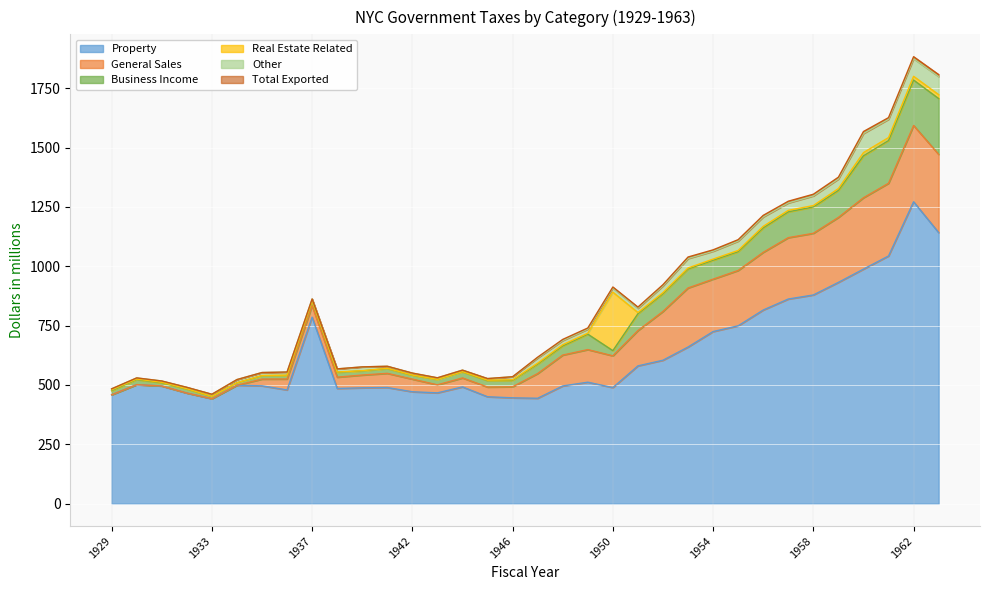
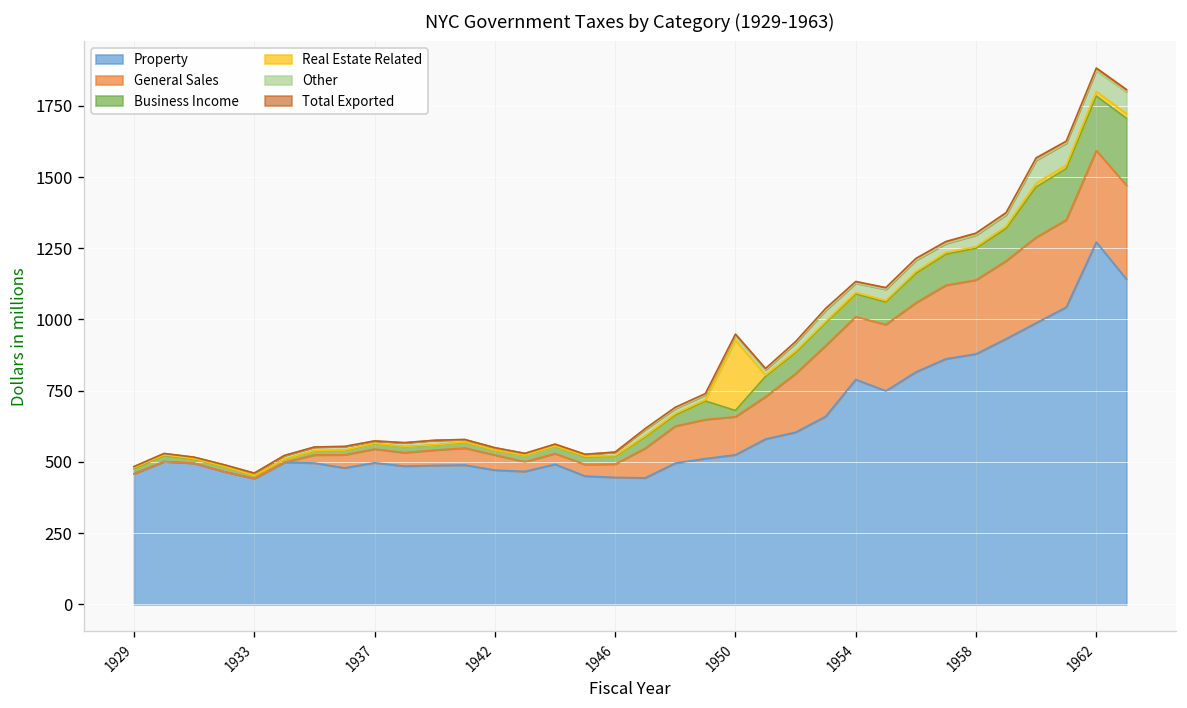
Property, 1937: 790 -> 500
Property, 1950: 490 -> 530
Property, 1954: 720 -> 790
